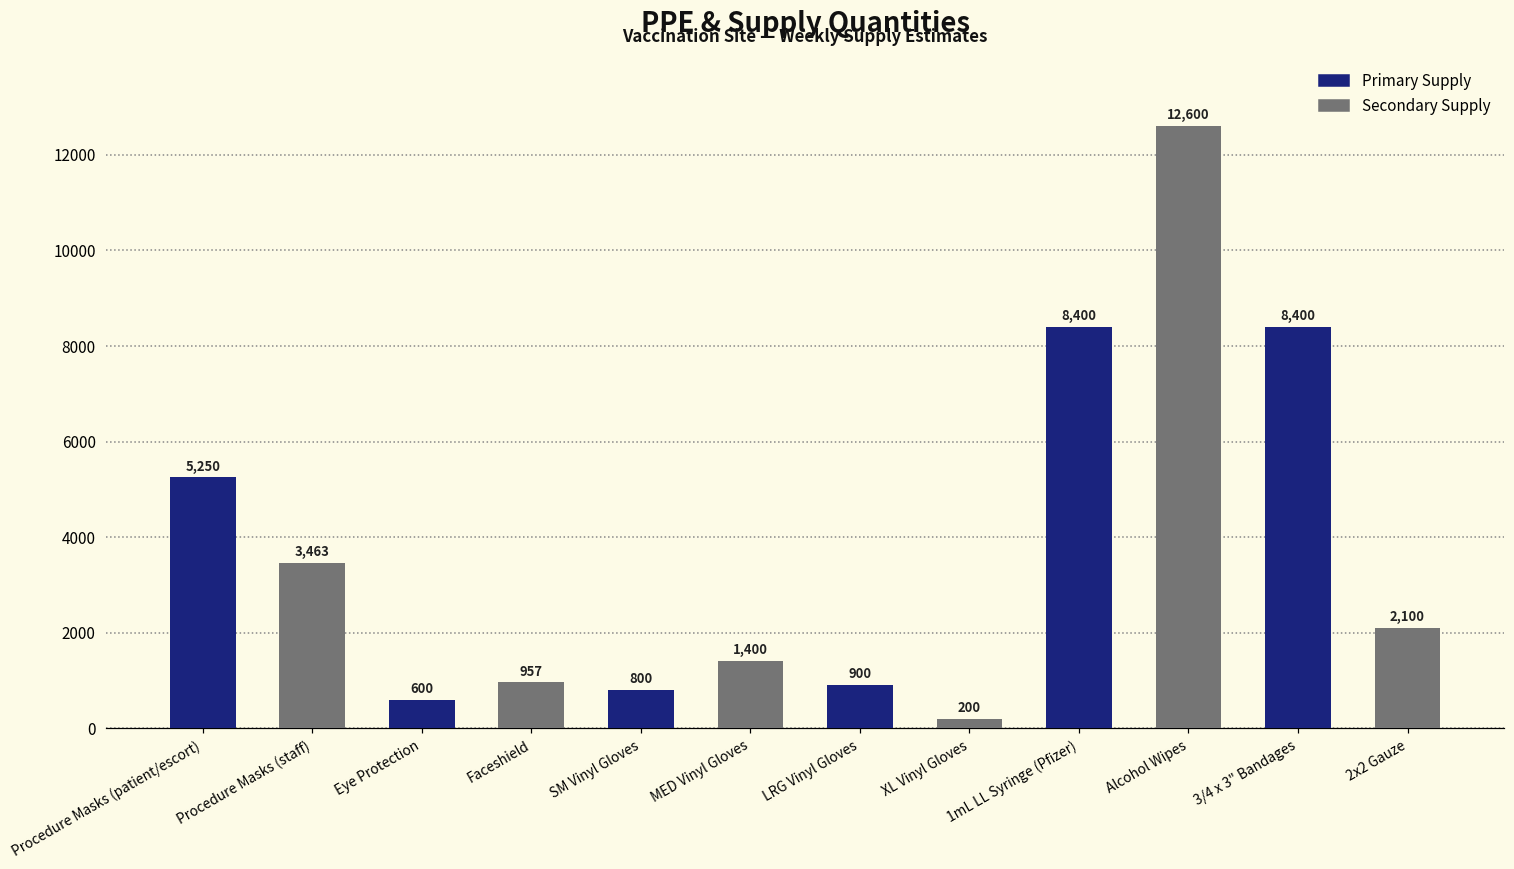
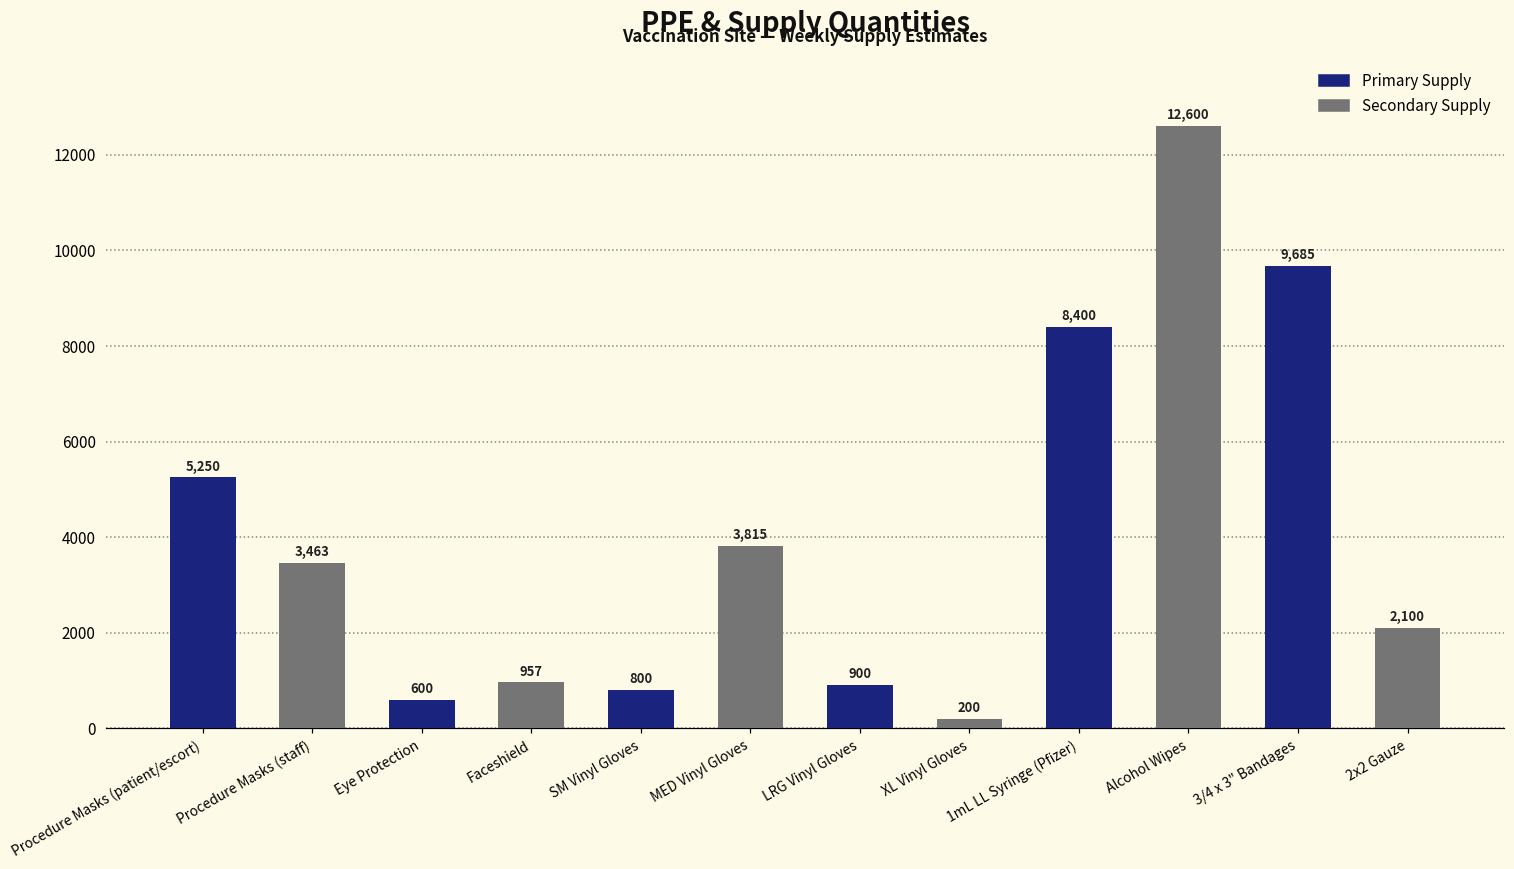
MED Vinyl Gloves: 1,400 -> 3,815
3/4 x 3" Bandages: 8,400 -> 9,685
